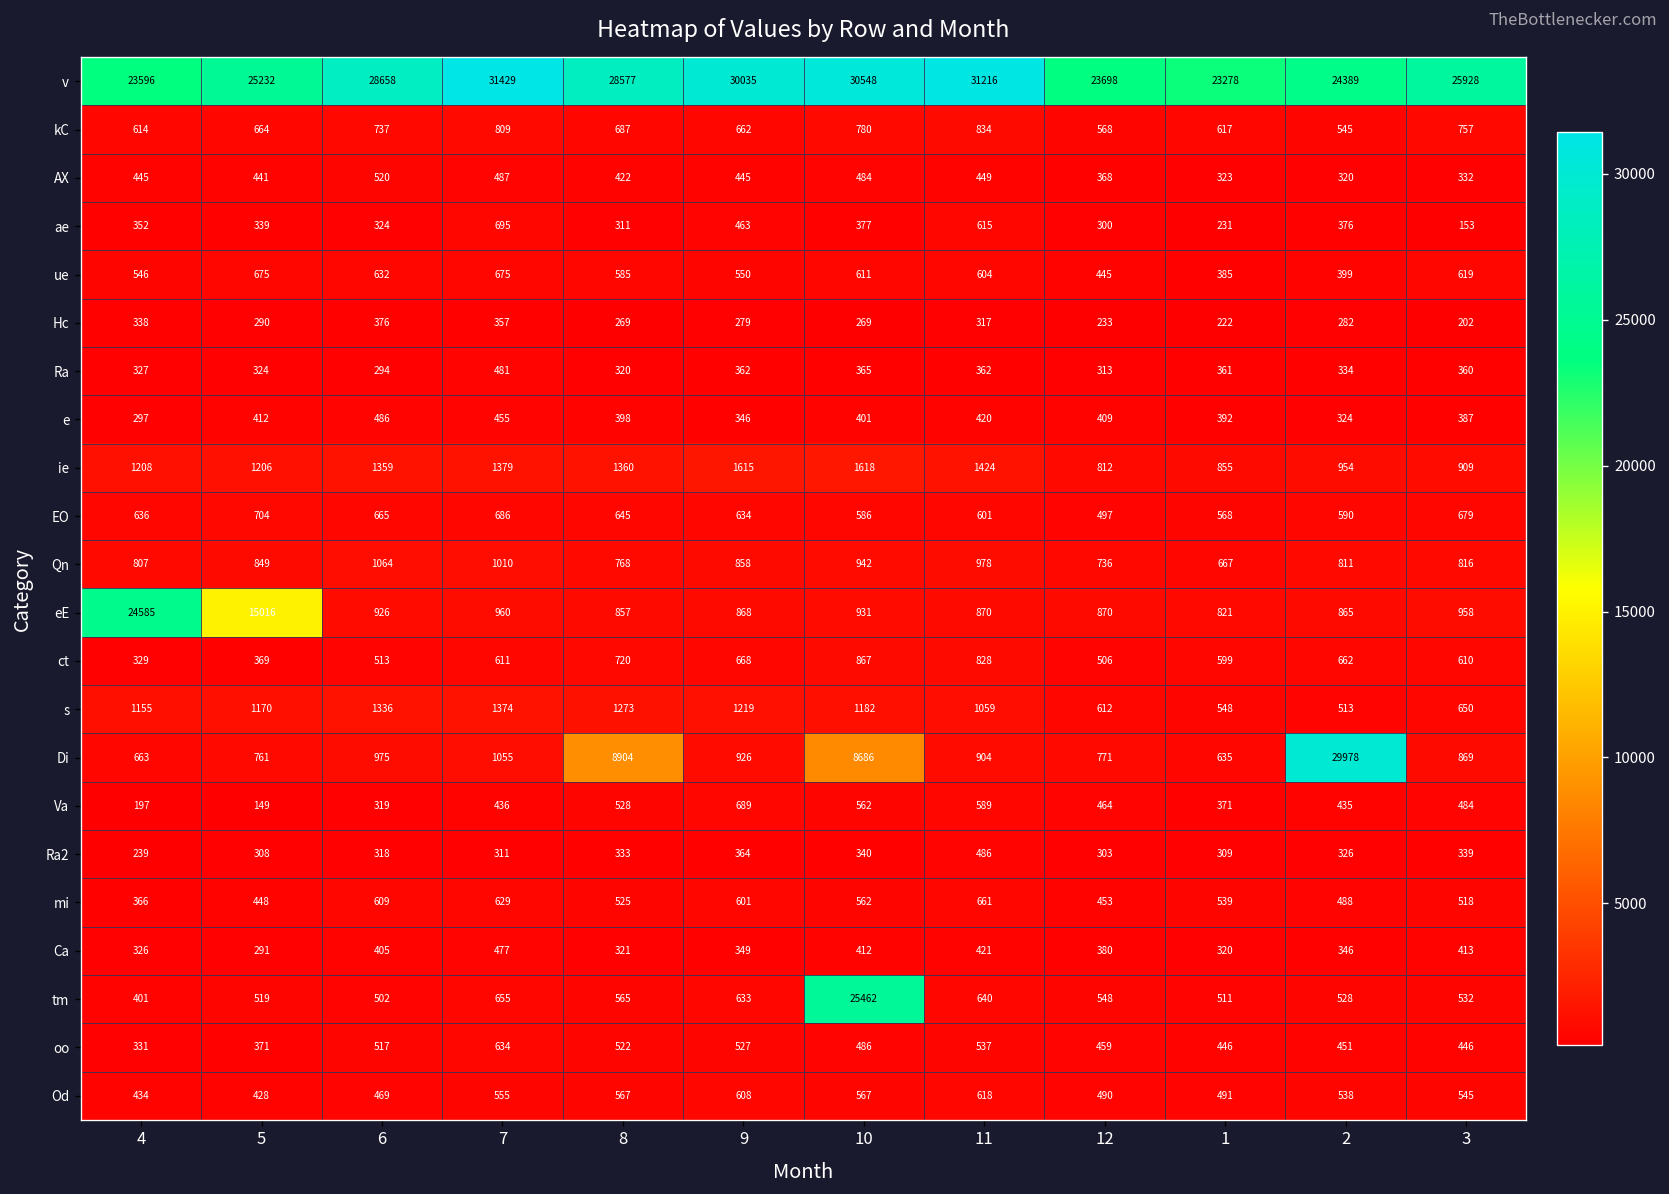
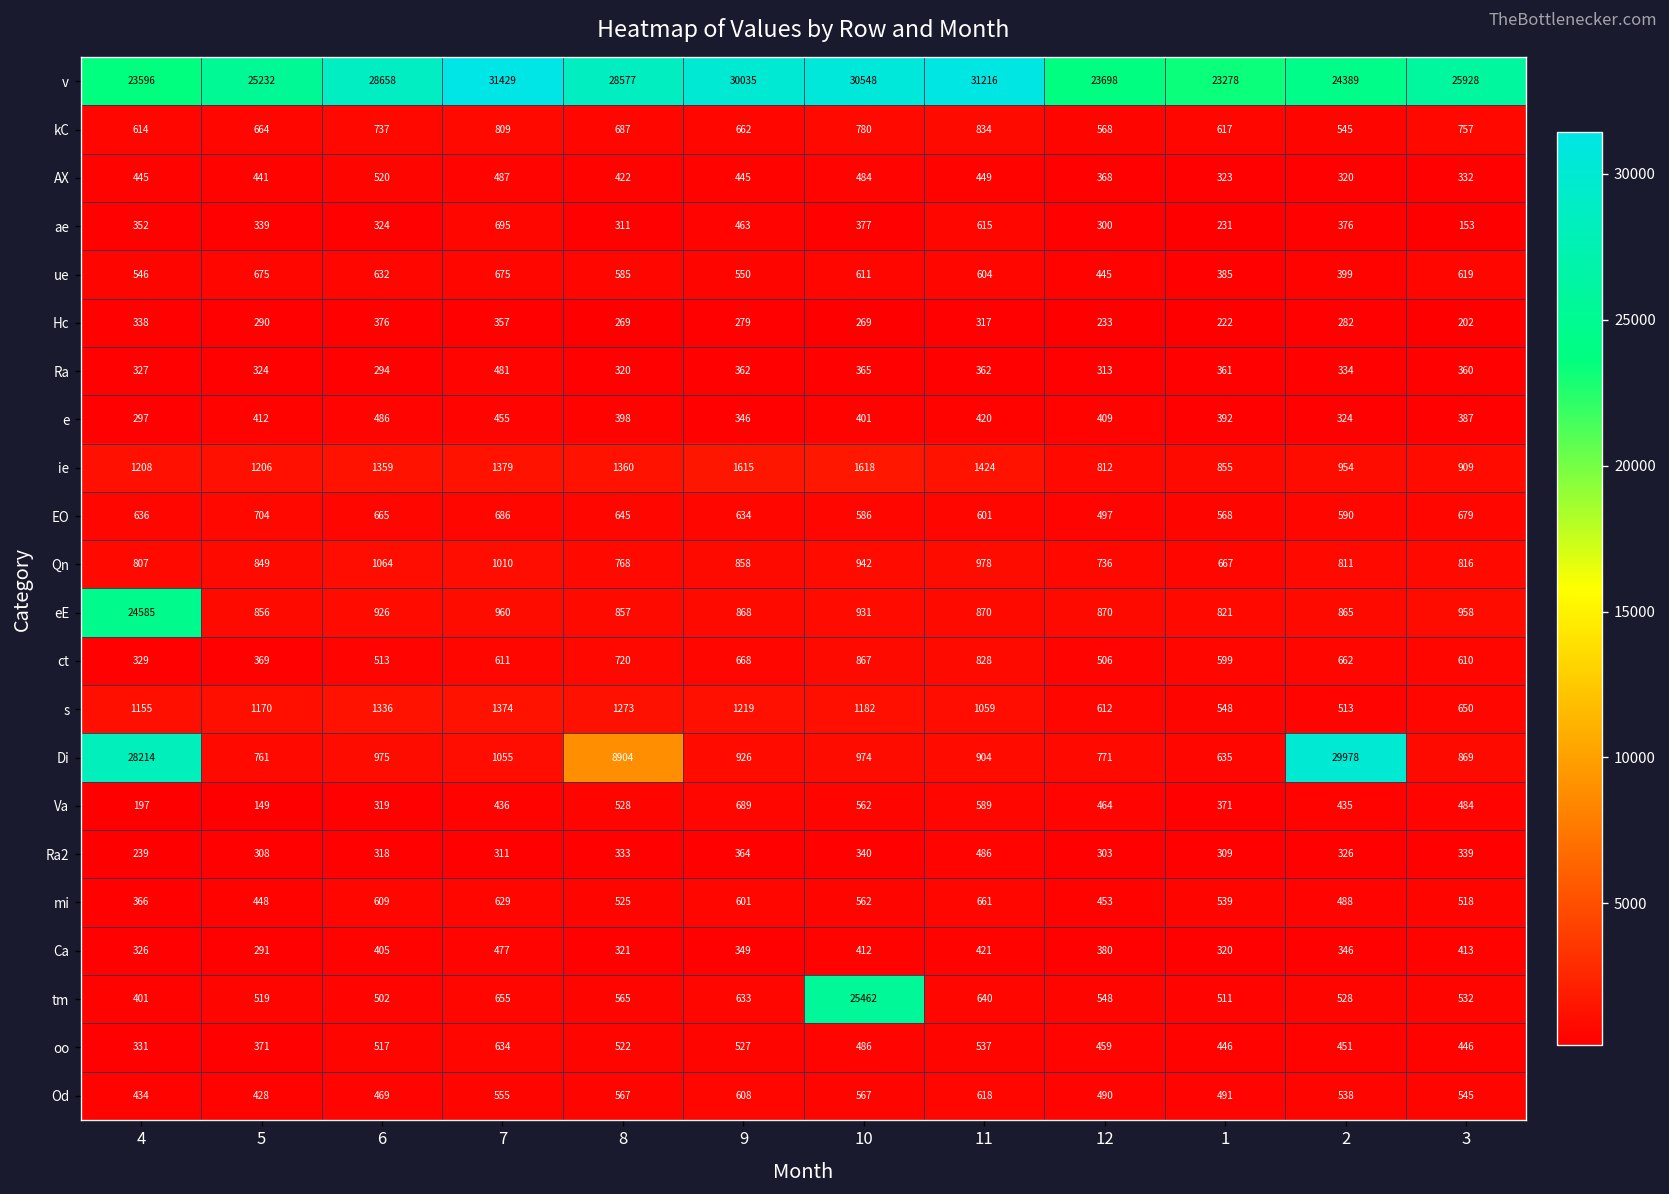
eE, 5: 15016 -> 856
Di, 4: 663 -> 28214
Di, 10: 8686 -> 974
